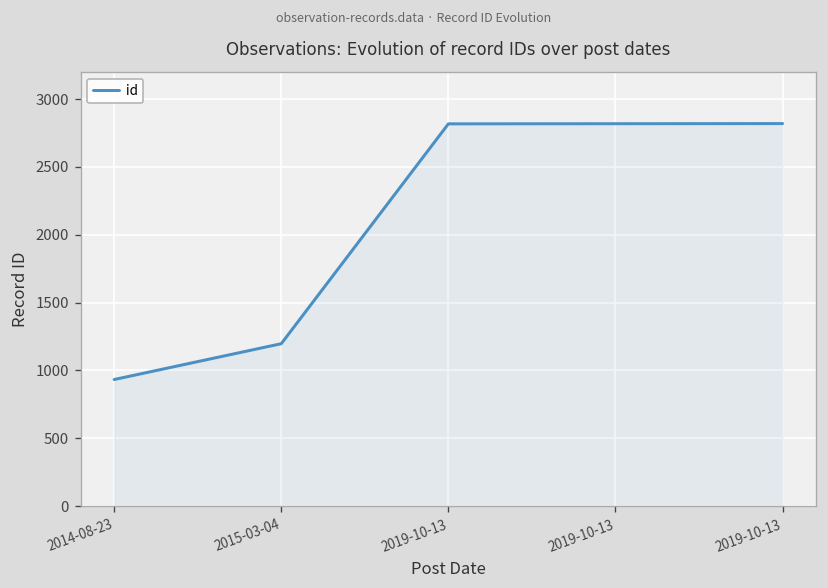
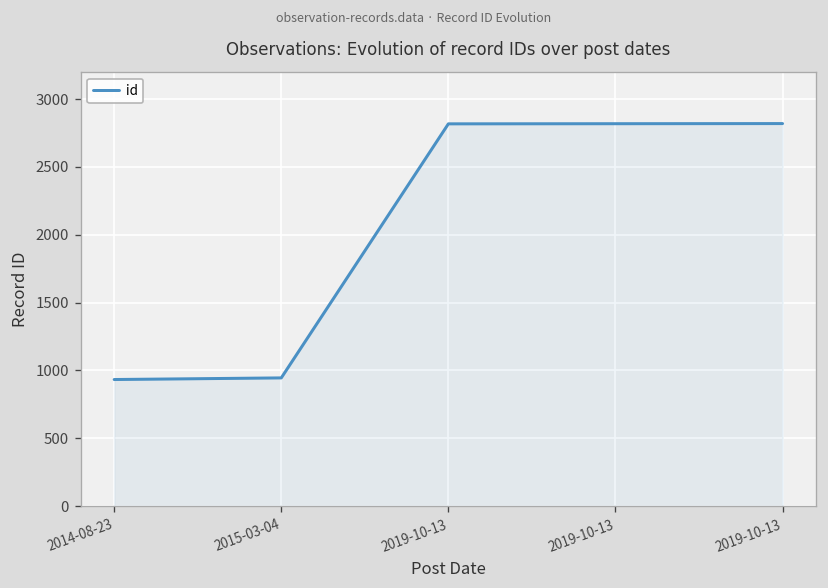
2015-03-04: 1200 -> 950
